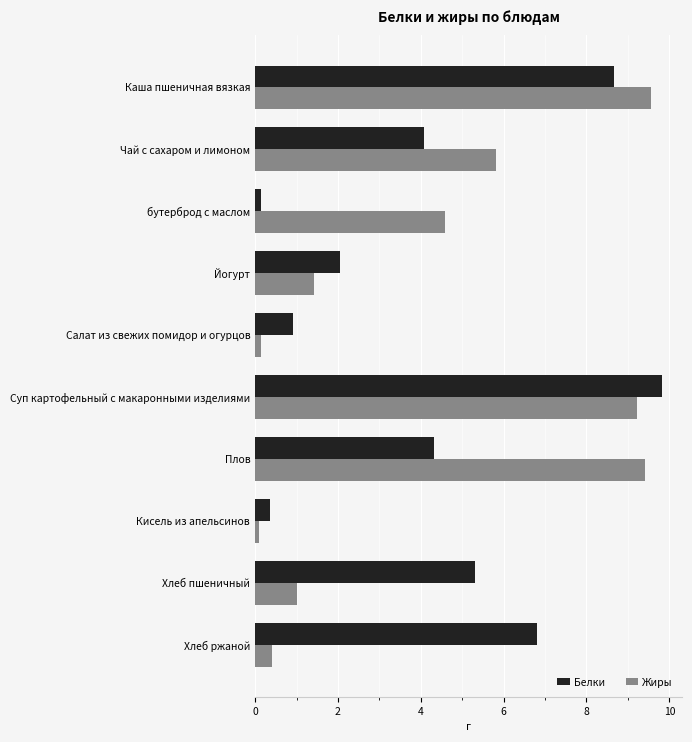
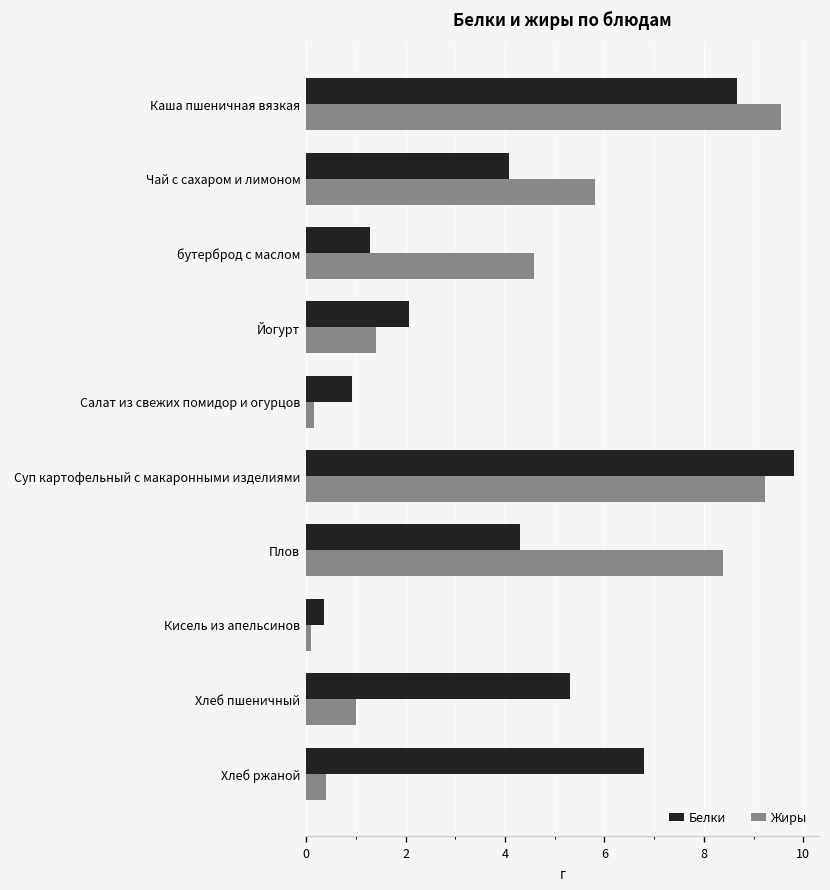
Белки, бутерброд с маслом: 0.2 -> 1.3
Жиры, Плов: 9.4 -> 8.4
